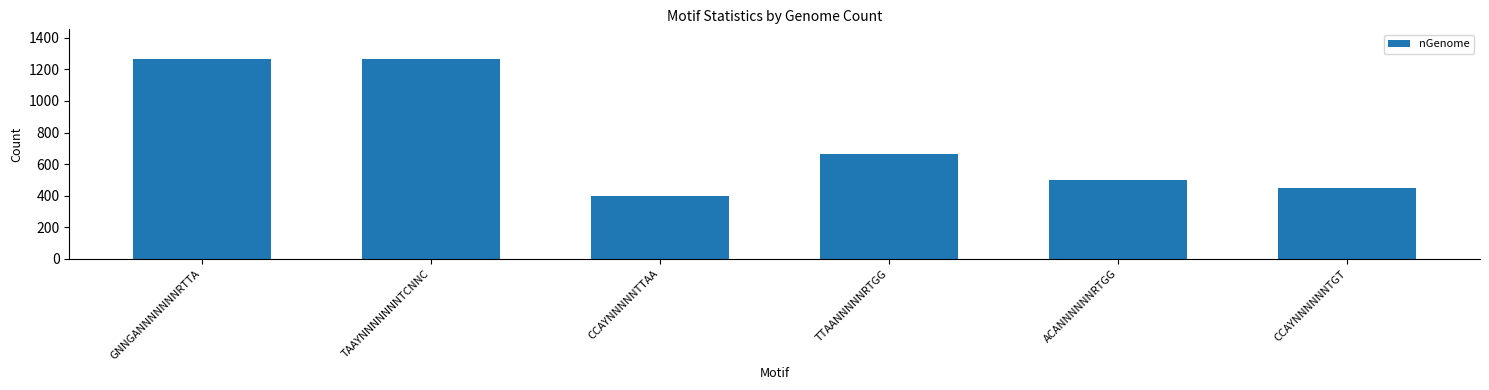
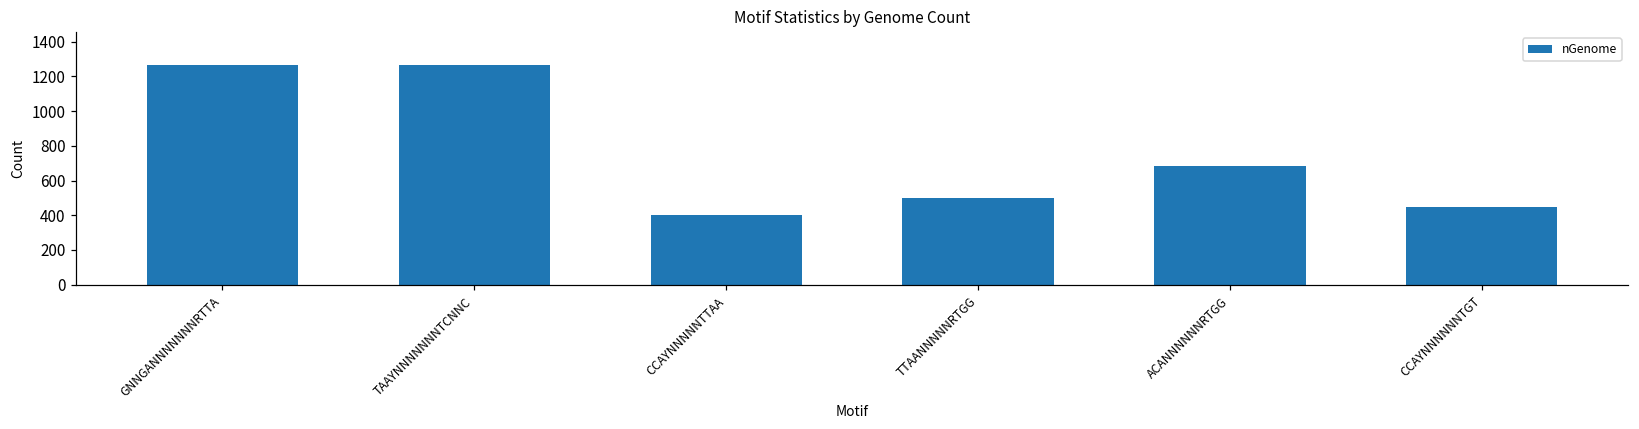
TTAANNNNNRTGG: 660 -> 500
ACANNNNNNRTGG: 500 -> 680
